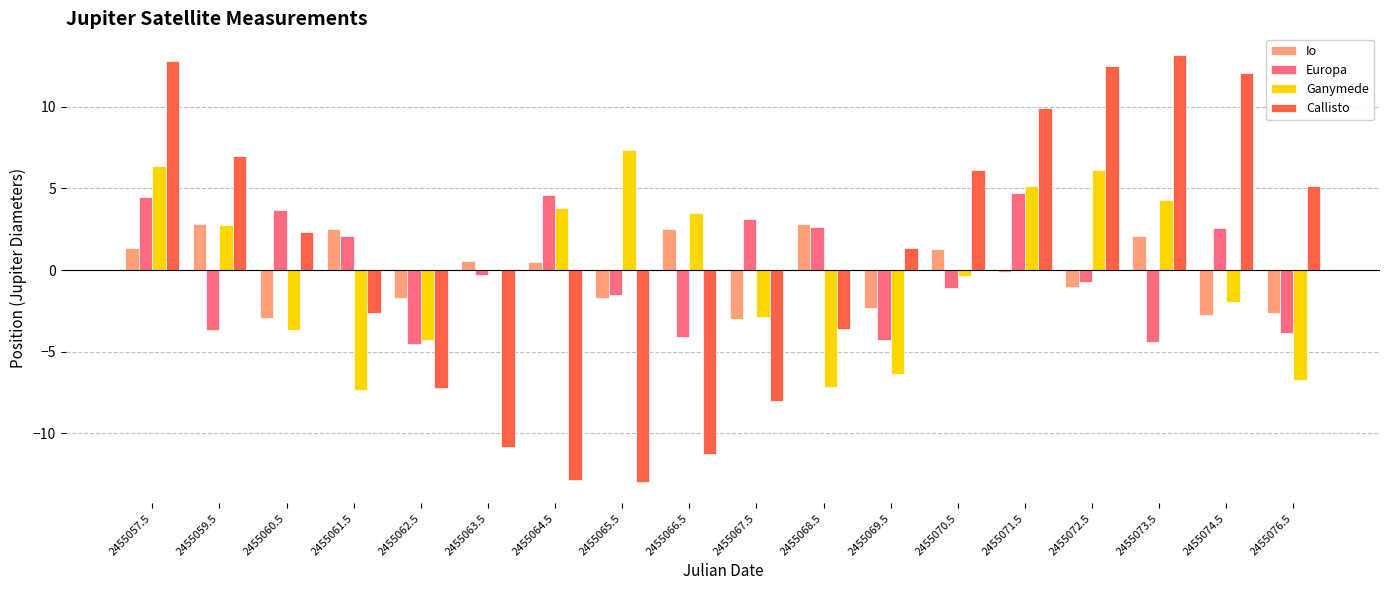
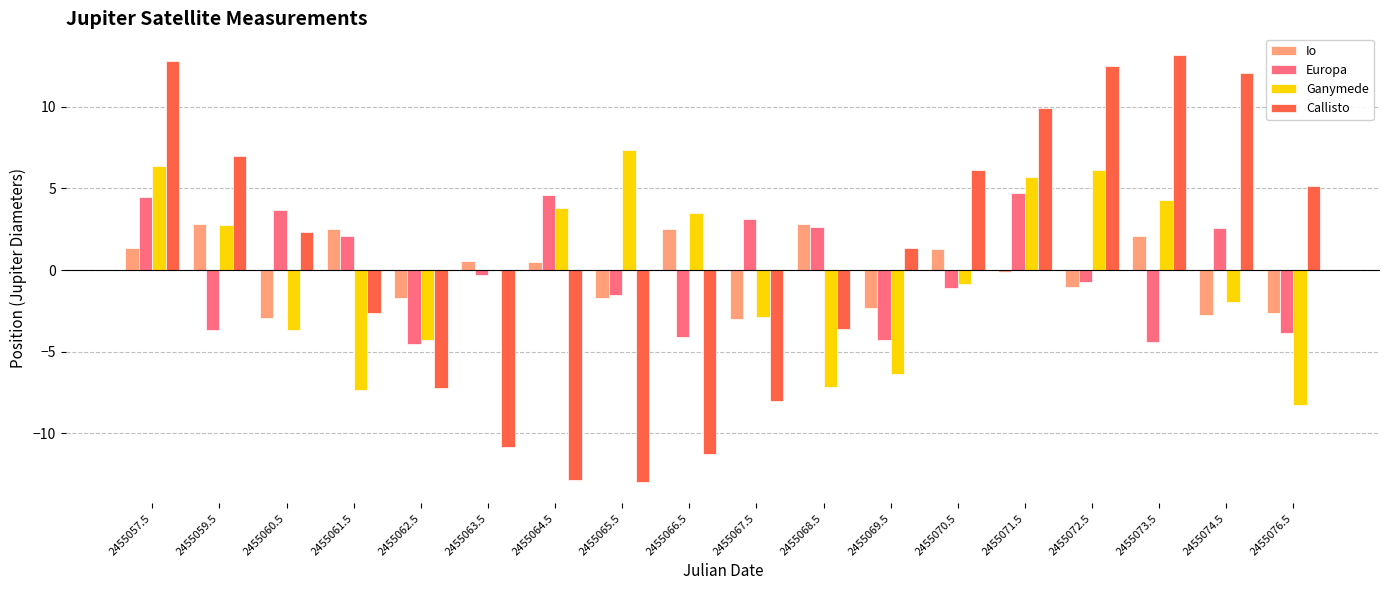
Ganymede, 2455070.5: -0.4 -> -0.9
Ganymede, 2455071.5: 5.2 -> 5.7
Ganymede, 2455076.5: -6.8 -> -8.3
